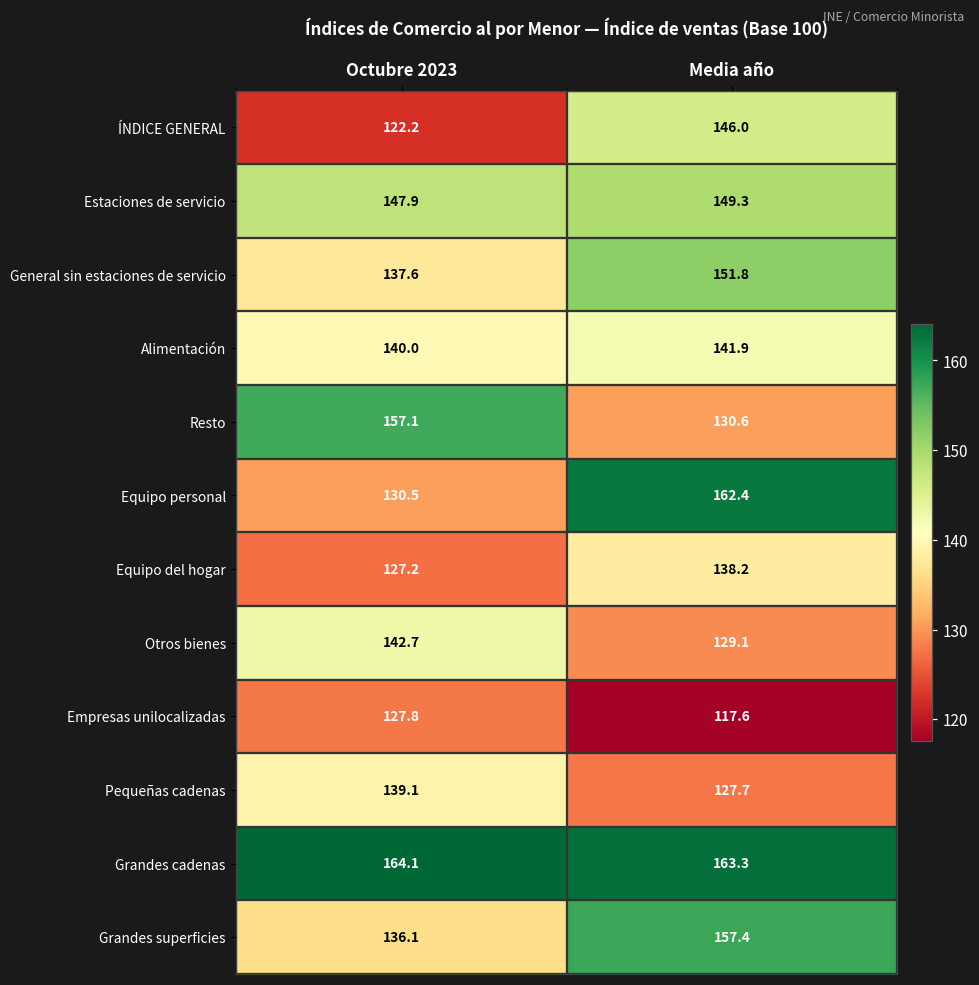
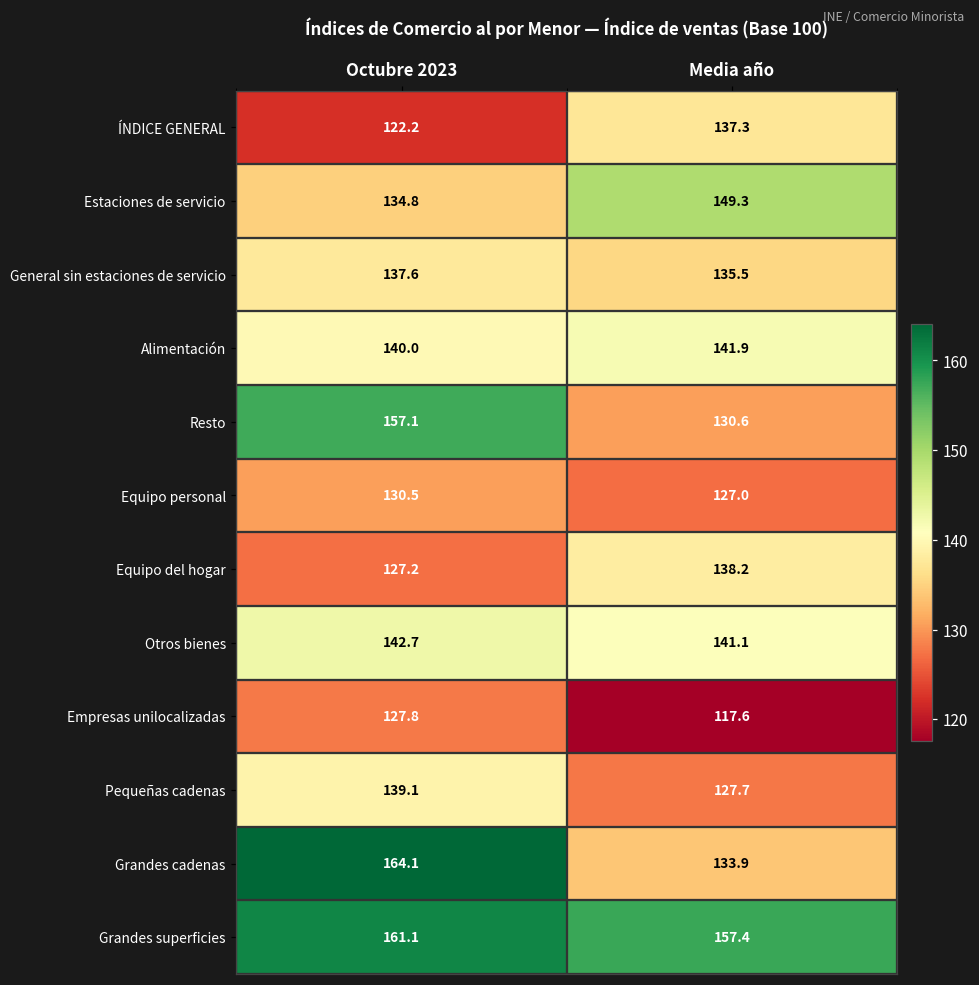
ÍNDICE GENERAL, Media año: 146.0 -> 137.3
Estaciones de servicio, Octubre 2023: 147.9 -> 134.8
General sin estaciones de servicio, Media año: 151.8 -> 135.5
Equipo personal, Media año: 162.4 -> 127.0
Otros bienes, Media año: 129.1 -> 141.1
Grandes cadenas, Media año: 163.3 -> 133.9
Grandes superficies, Octubre 2023: 136.1 -> 161.1
